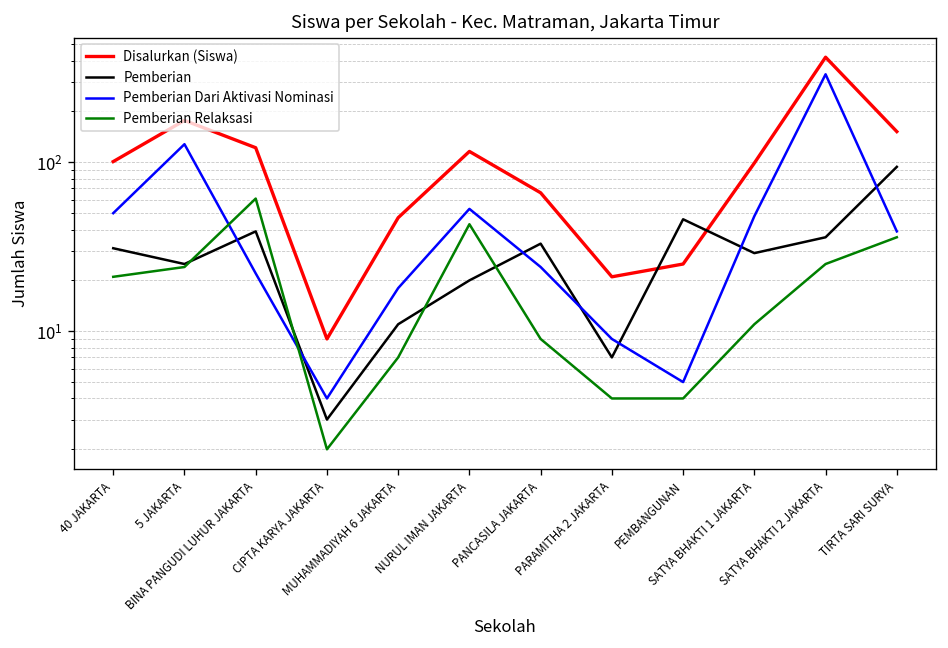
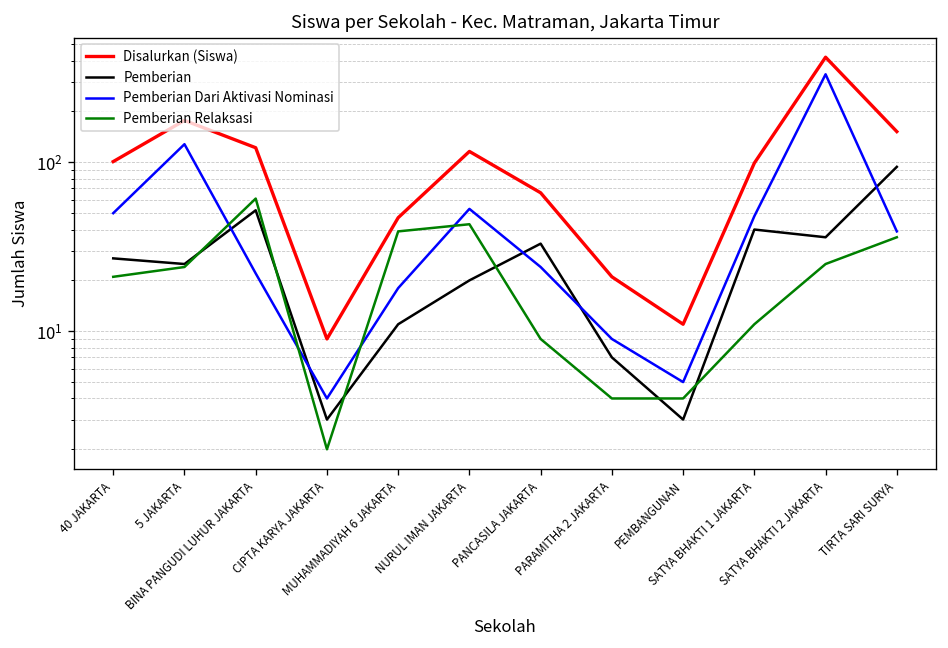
Pemberian, 40 JAKARTA: 31 -> 27
Pemberian, BINA PANGUDI LUHUR JAKARTA: 39 -> 52
Pemberian Relaksasi, MUHAMMADIYAH 6 JAKARTA: 7 -> 39
Disalurkan (Siswa), PEMBANGUNAN: 25 -> 11
Pemberian, PEMBANGUNAN: 46 -> 3
Pemberian, SATYA BHAKTI 1 JAKARTA: 29 -> 40
